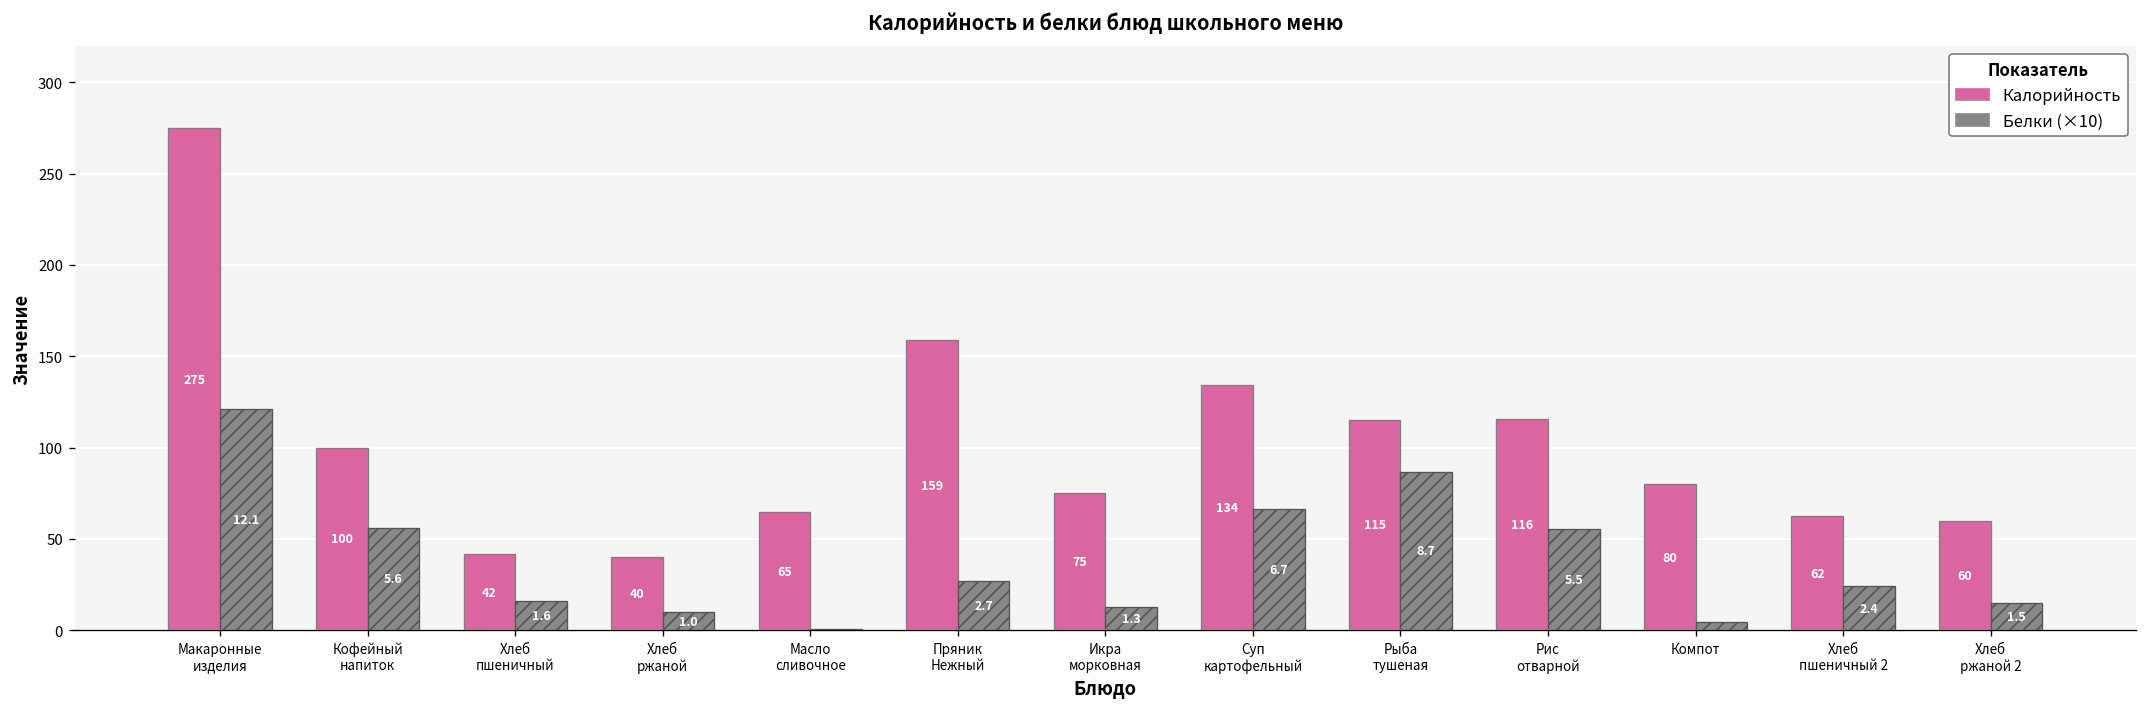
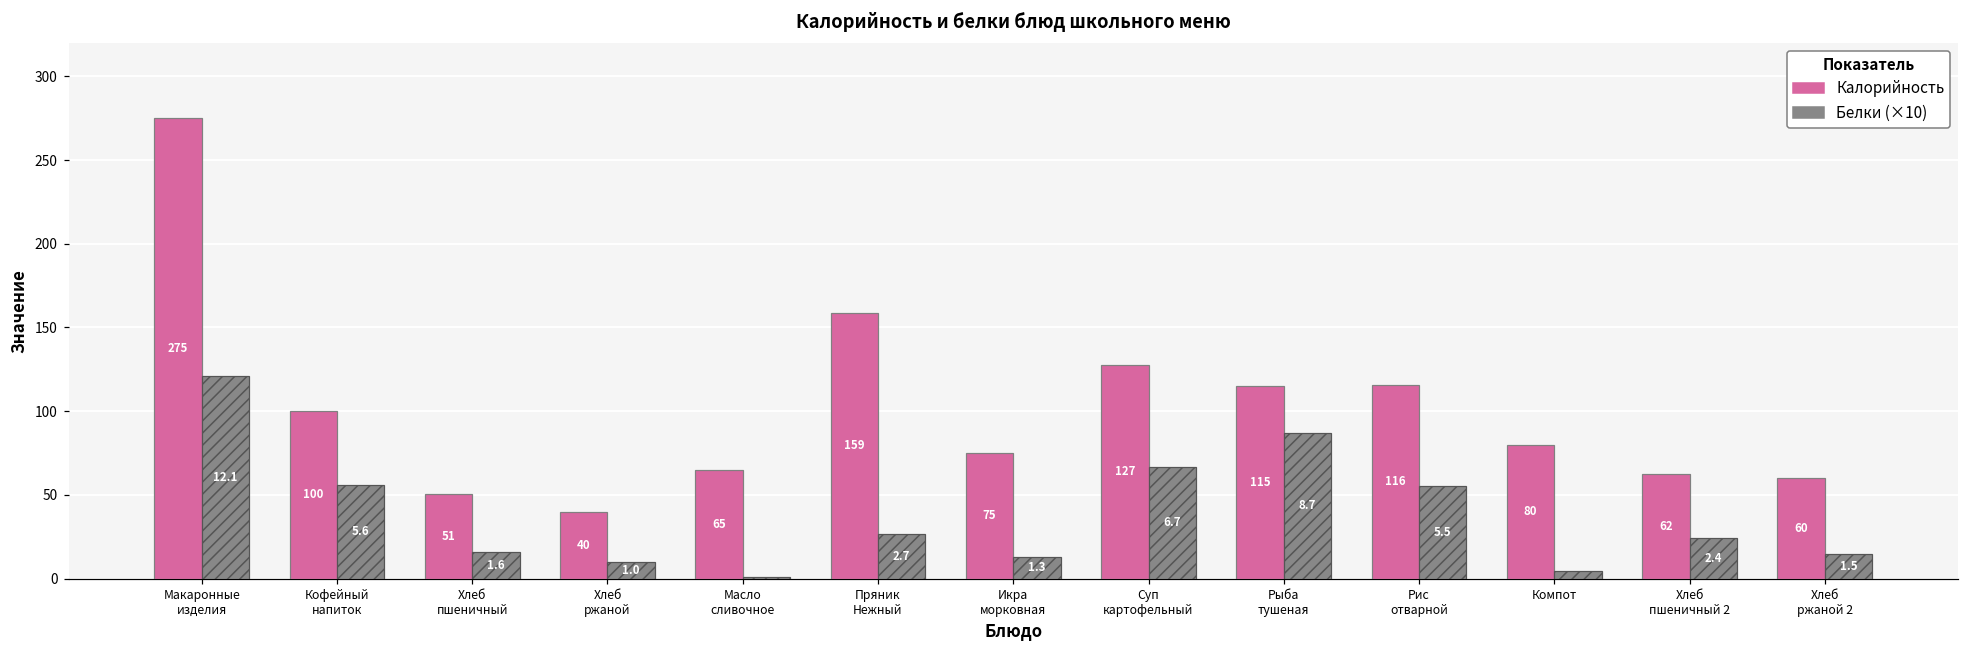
Калорийность, Хлеб пшеничный: 42 -> 51
Калорийность, Суп картофельный: 134 -> 127
